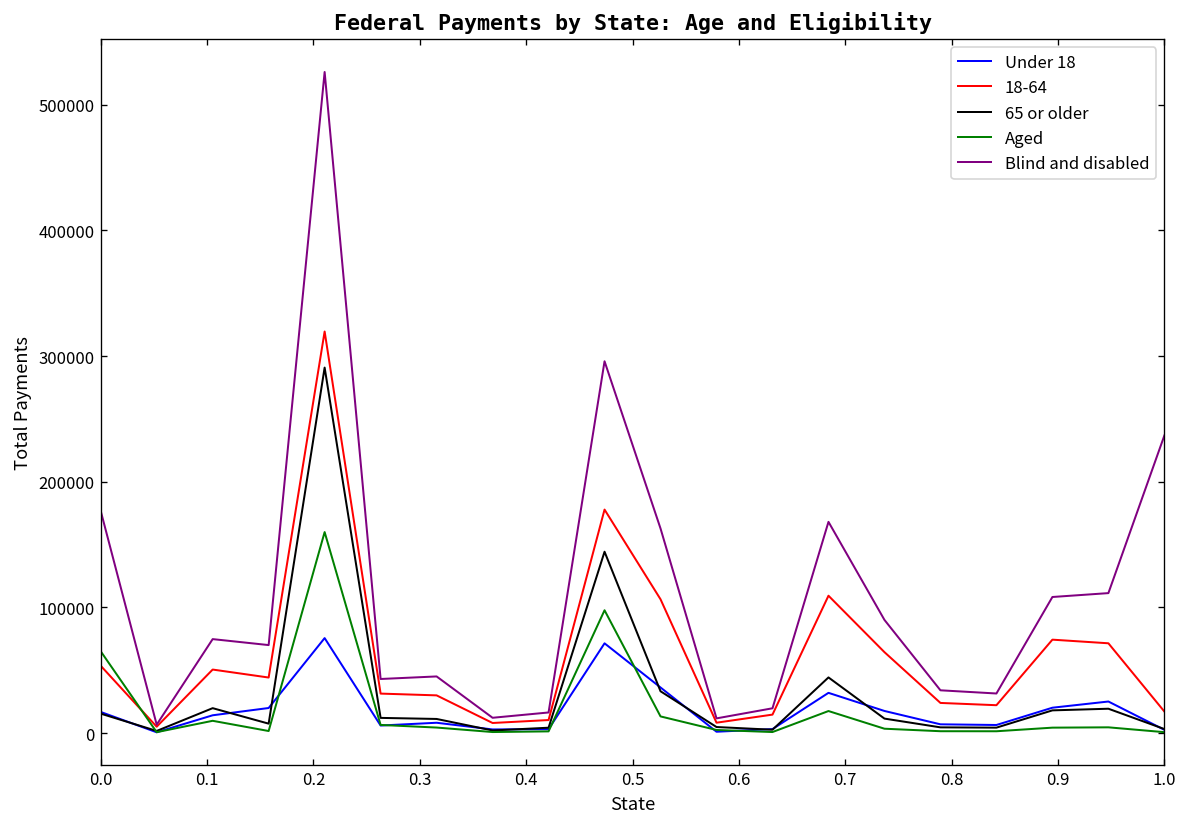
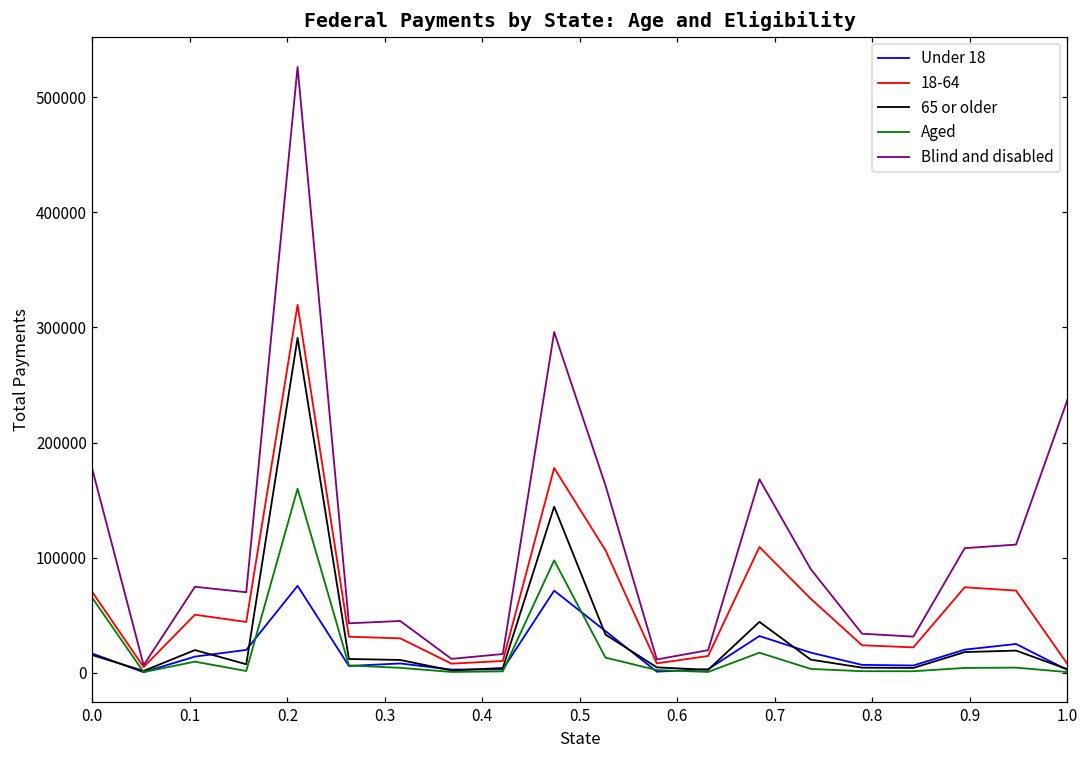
18-64, 0.0: 54000 -> 70000
18-64, 1.0: 17000 -> 8000
